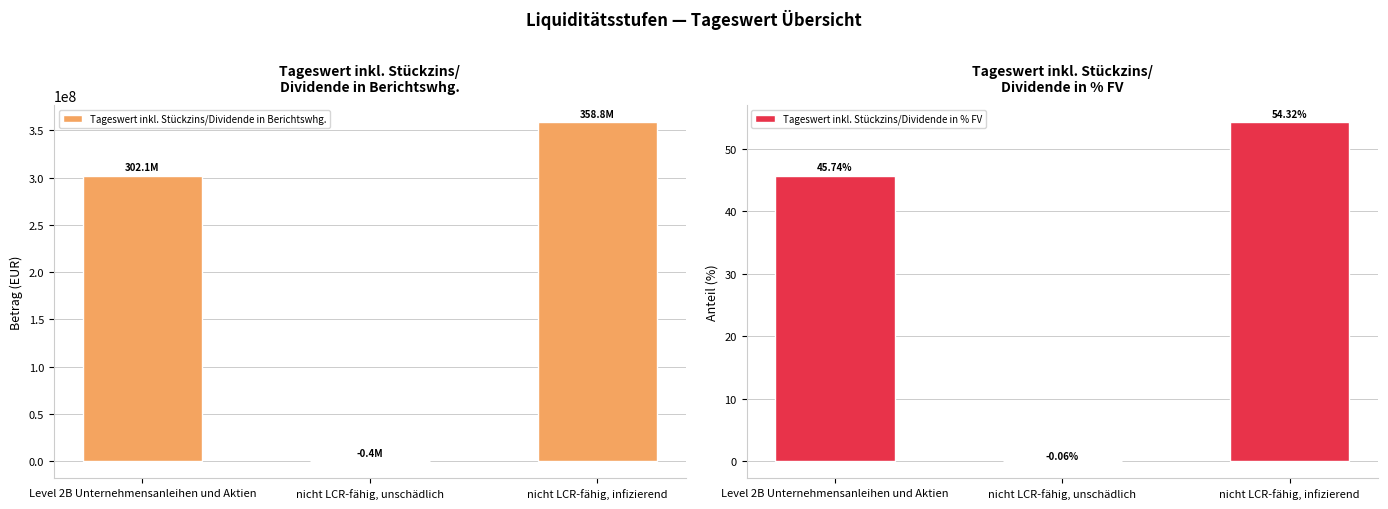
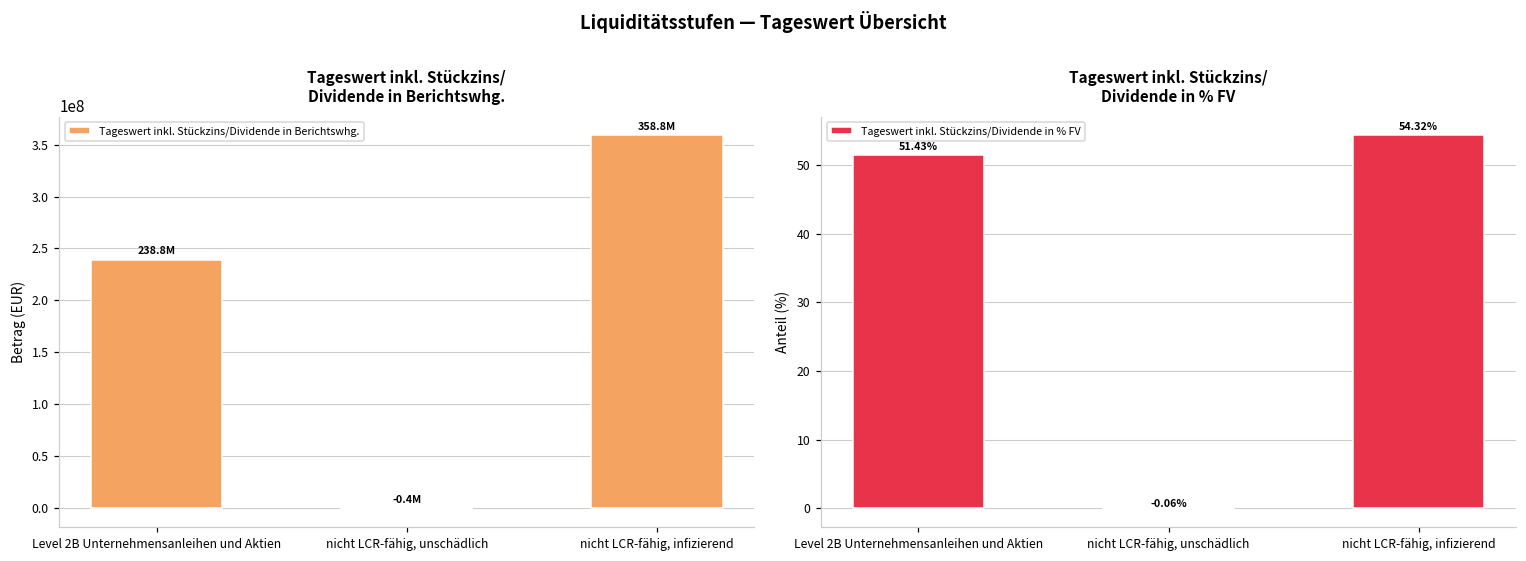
Tageswert inkl. Stückzins/ Dividende in Berichtswhg., Level 2B Unternehmensanleihen und Aktien: 302.1M -> 238.8M
Tageswert inkl. Stückzins/ Dividende in % FV, Level 2B Unternehmensanleihen und Aktien: 46 -> 51
